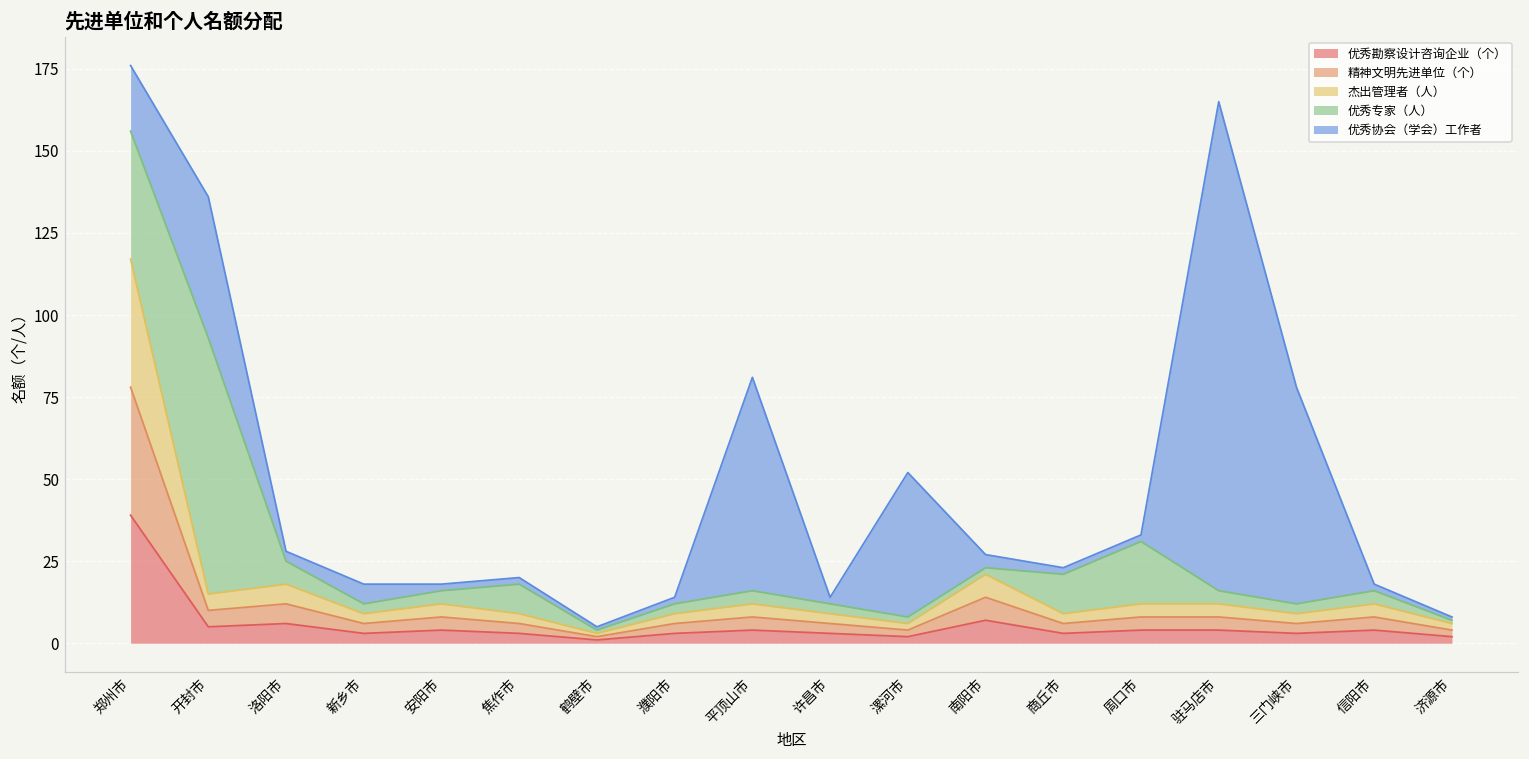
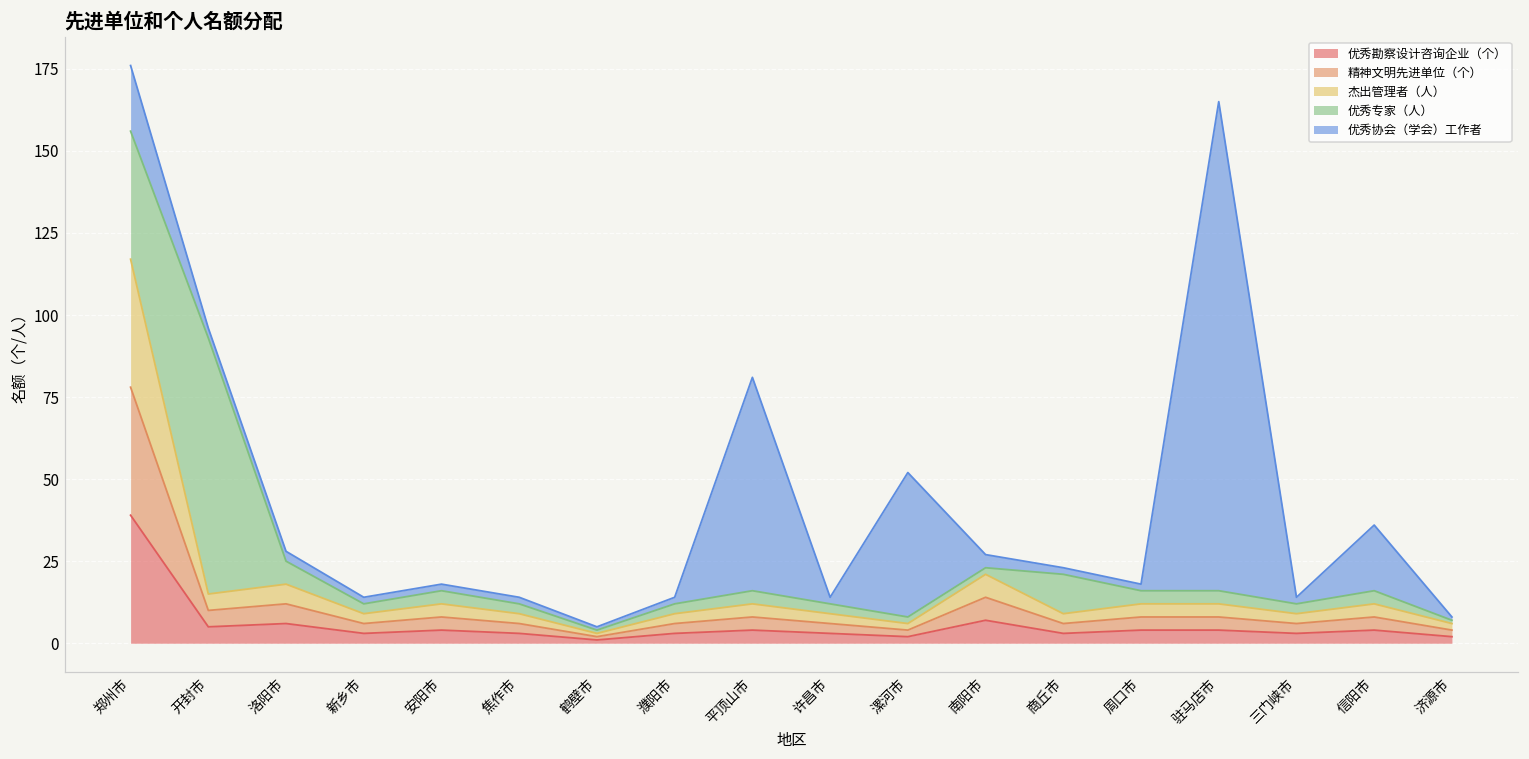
优秀协会（学会）工作者, 开封市: 43 -> 3
优秀协会（学会）工作者, 新乡市: 6 -> 2
优秀专家（人）, 焦作市: 9 -> 3
优秀专家（人）, 周口市: 19 -> 4
优秀协会（学会）工作者, 三门峡市: 66 -> 2
优秀协会（学会）工作者, 信阳市: 2 -> 20
